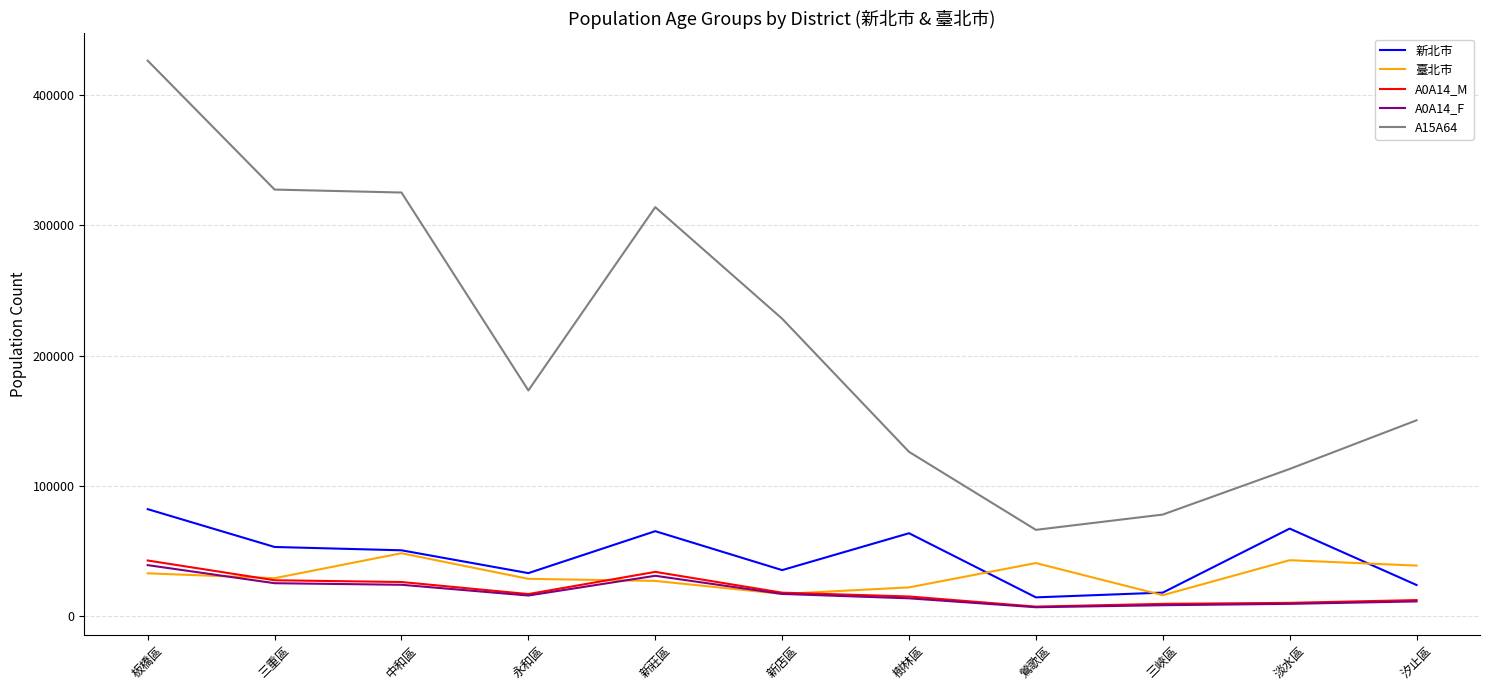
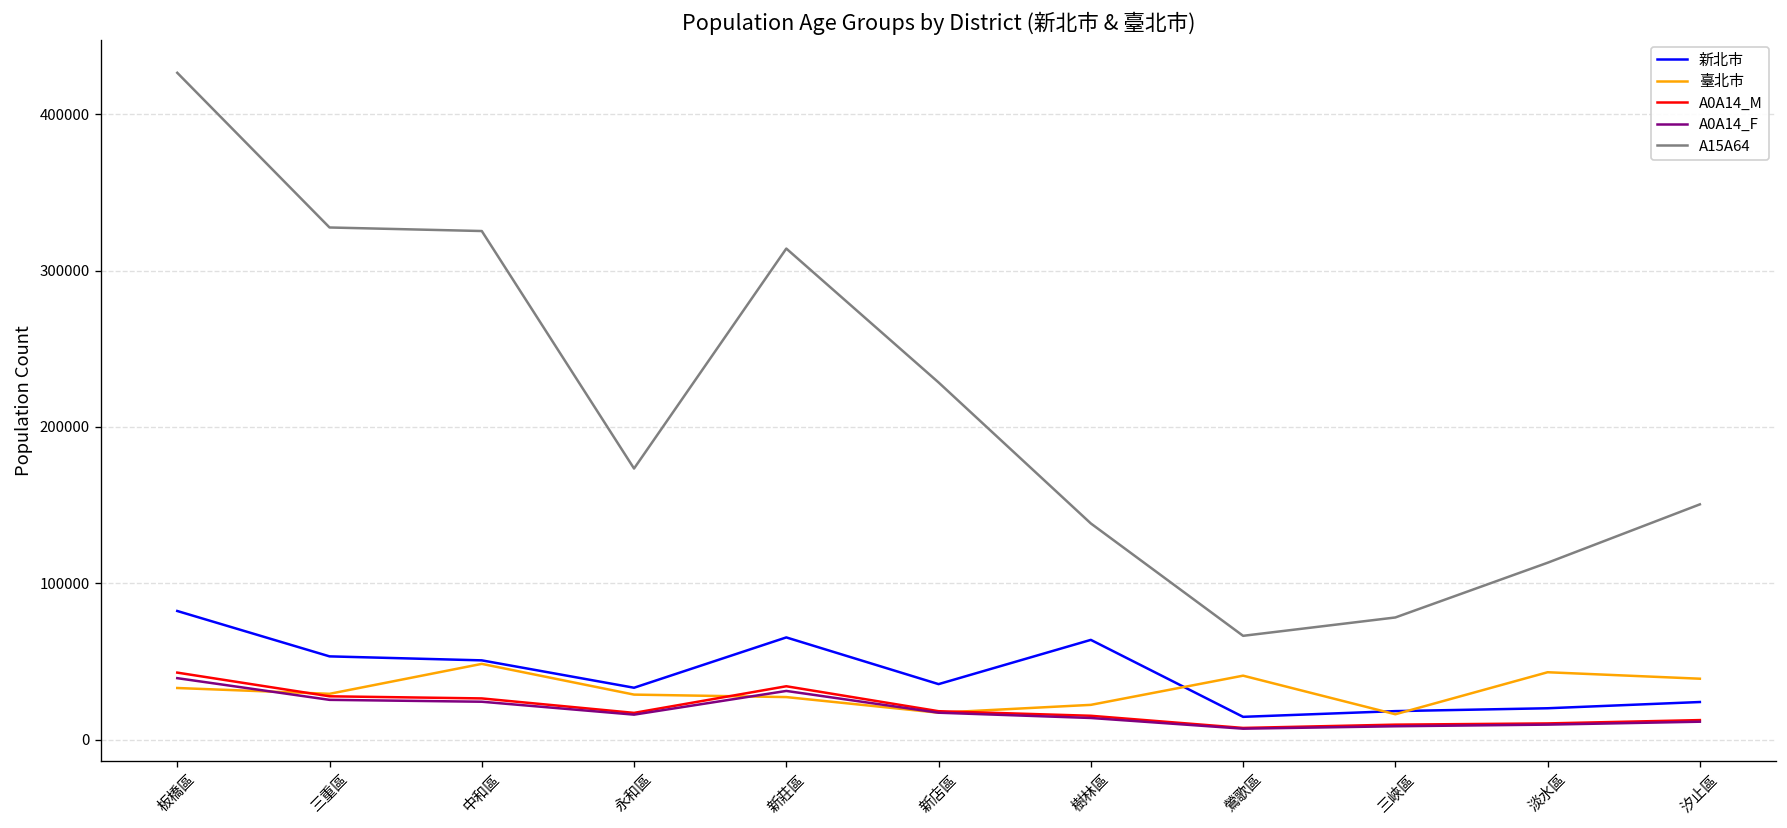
A15A64, 樹林區: 126000 -> 138000
新北市, 淡水區: 67000 -> 20000
